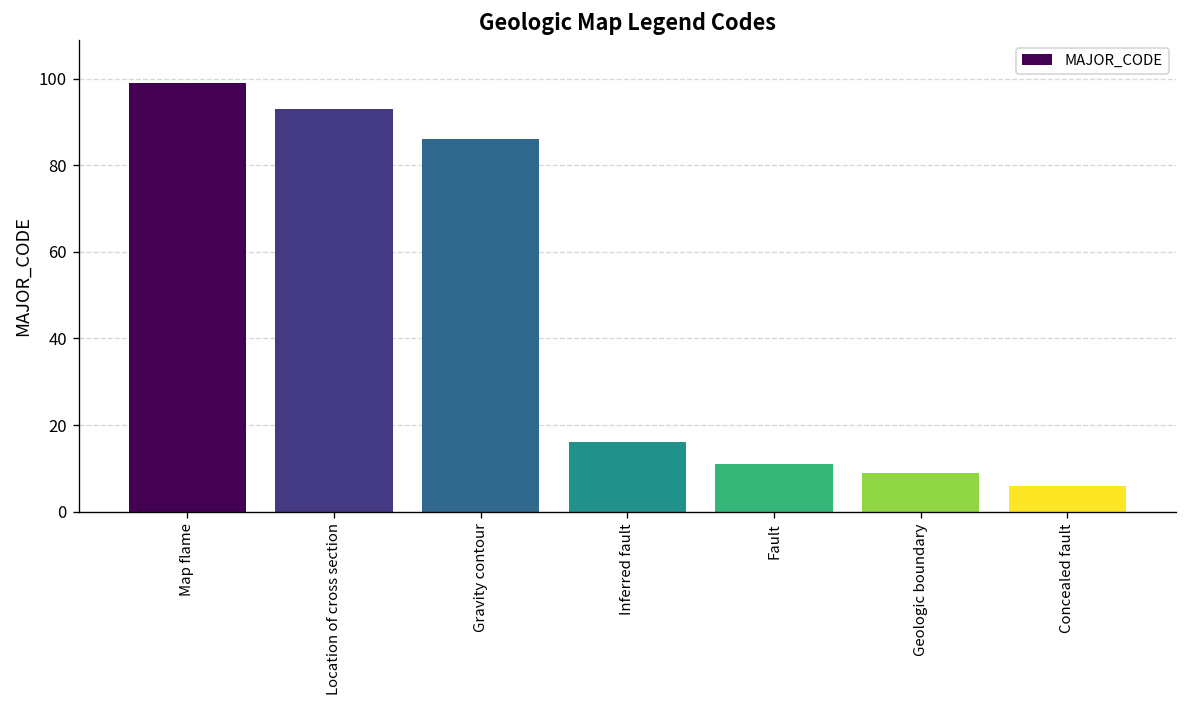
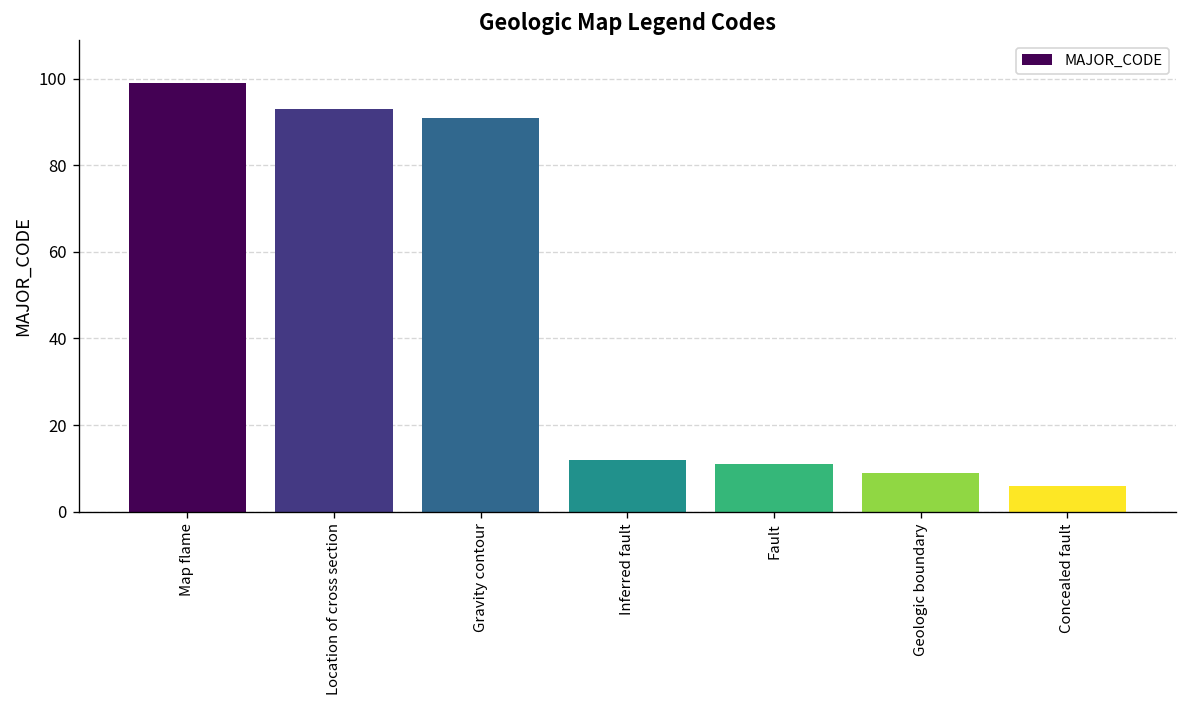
Gravity contour: 86 -> 91
Inferred fault: 16 -> 12
